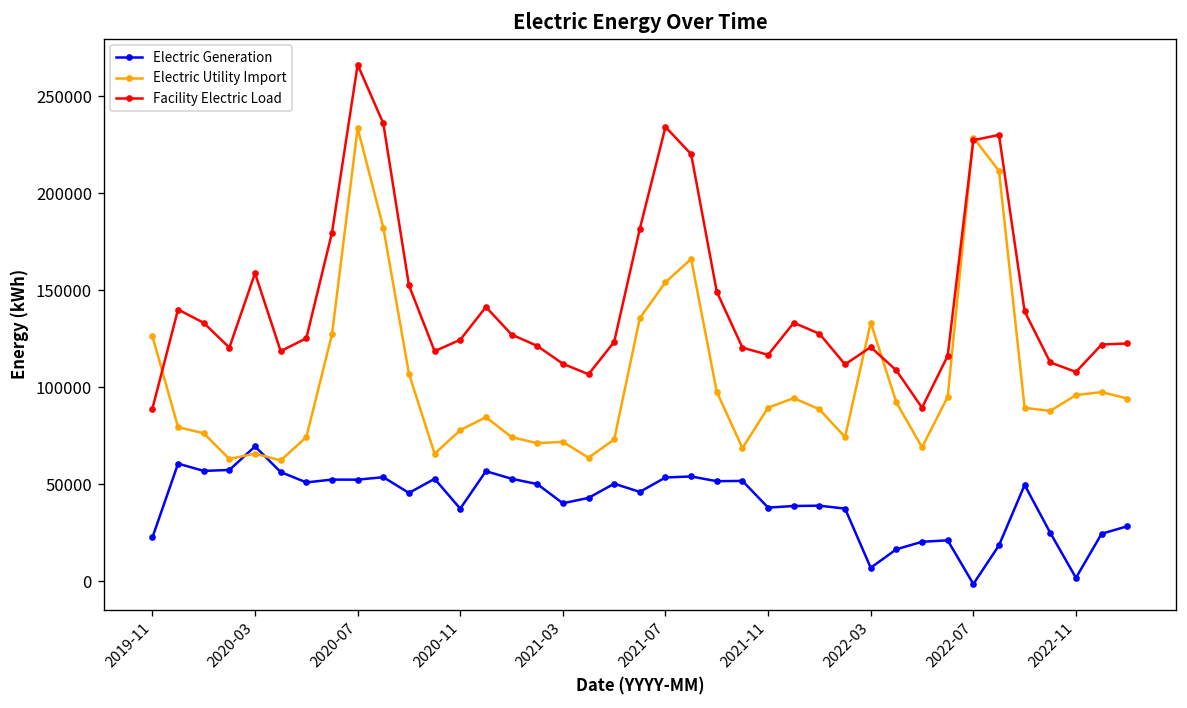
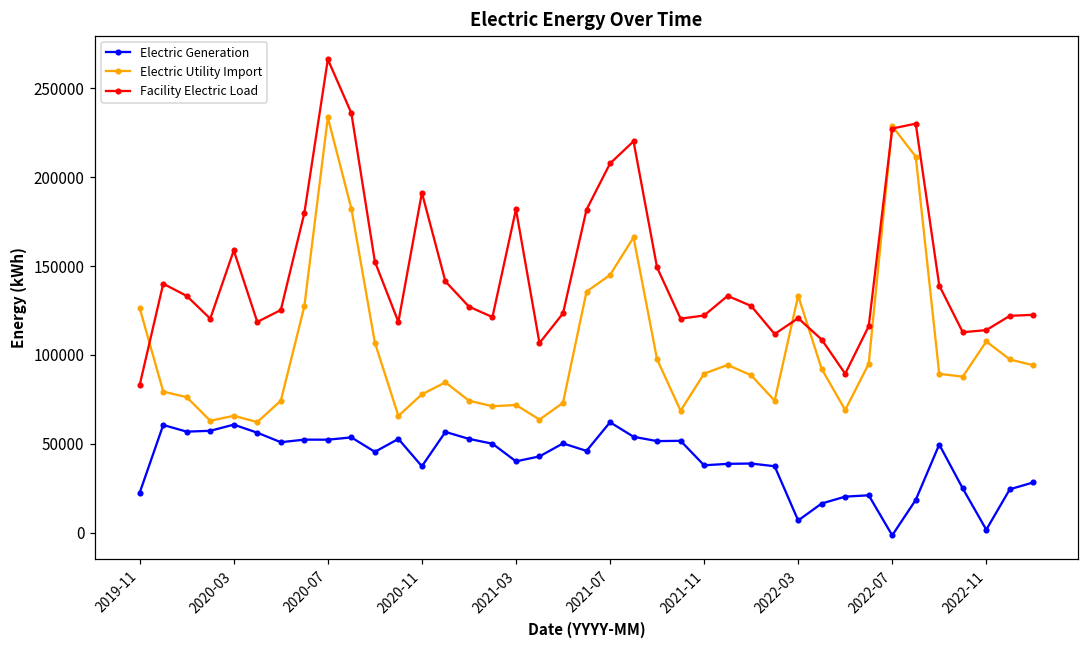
Facility Electric Load, 2019-11: 89000 -> 83000
Electric Generation, 2020-03: 69000 -> 61000
Facility Electric Load, 2020-11: 124000 -> 191000
Facility Electric Load, 2021-03: 112000 -> 182000
Electric Generation, 2021-07: 54000 -> 62000
Electric Utility Import, 2021-07: 154000 -> 145000
Facility Electric Load, 2021-07: 234000 -> 208000
Facility Electric Load, 2021-11: 117000 -> 122000
Electric Utility Import, 2022-11: 96000 -> 108000
Facility Electric Load, 2022-11: 108000 -> 114000
